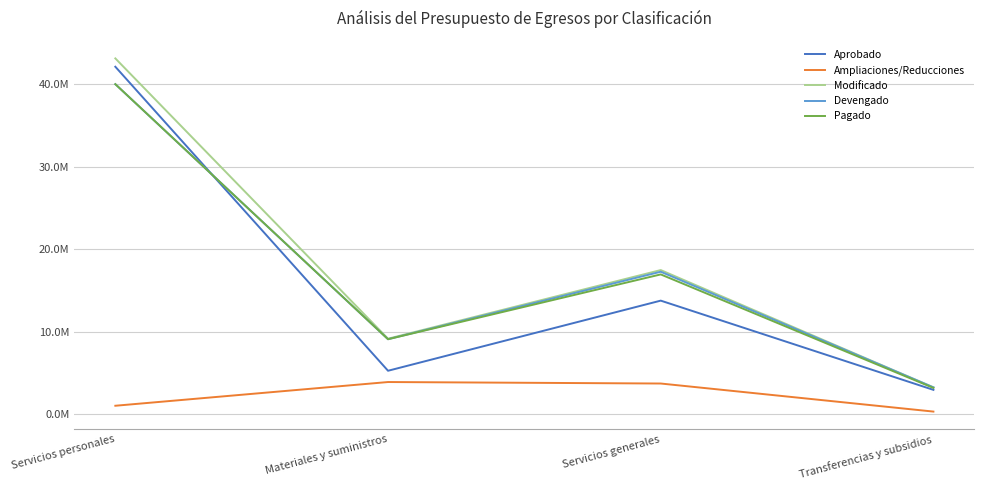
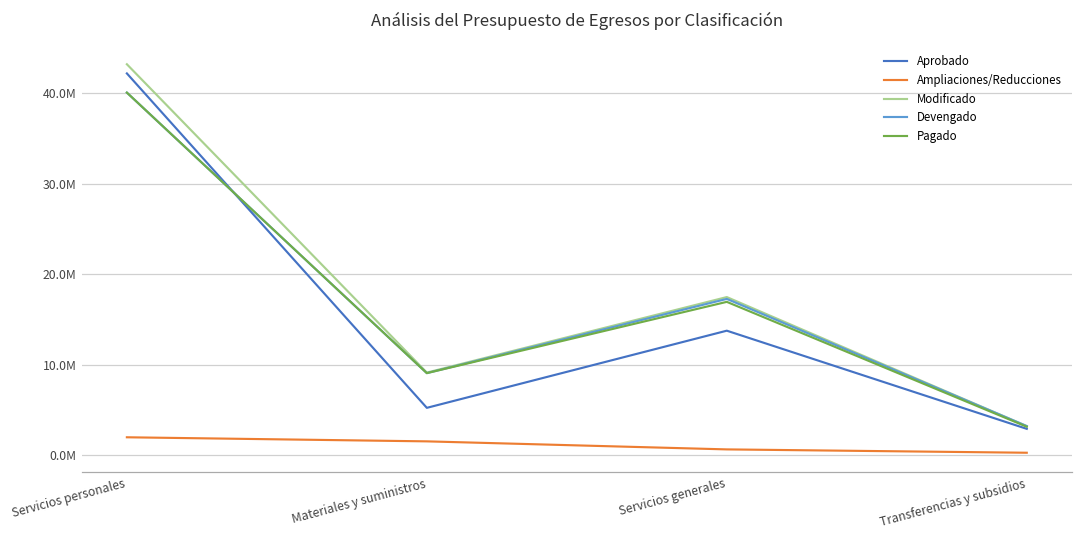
Ampliaciones/Reducciones, Servicios personales: 1000000 -> 2000000
Ampliaciones/Reducciones, Materiales y suministros: 4000000 -> 2000000
Ampliaciones/Reducciones, Servicios generales: 4000000 -> 1000000
